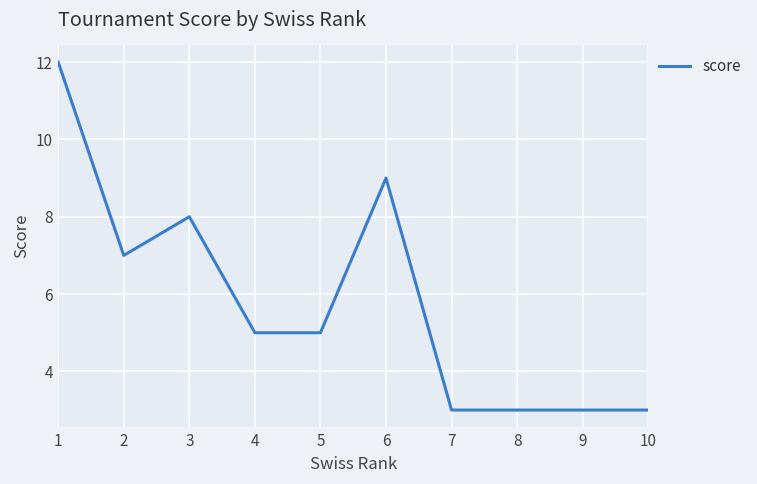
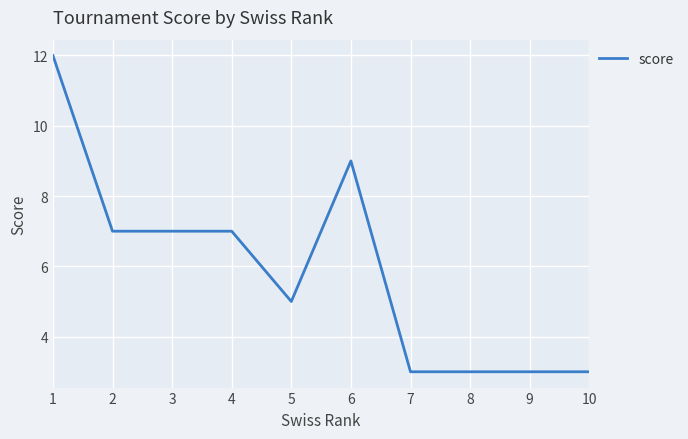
3: 8 -> 7
4: 5 -> 7
